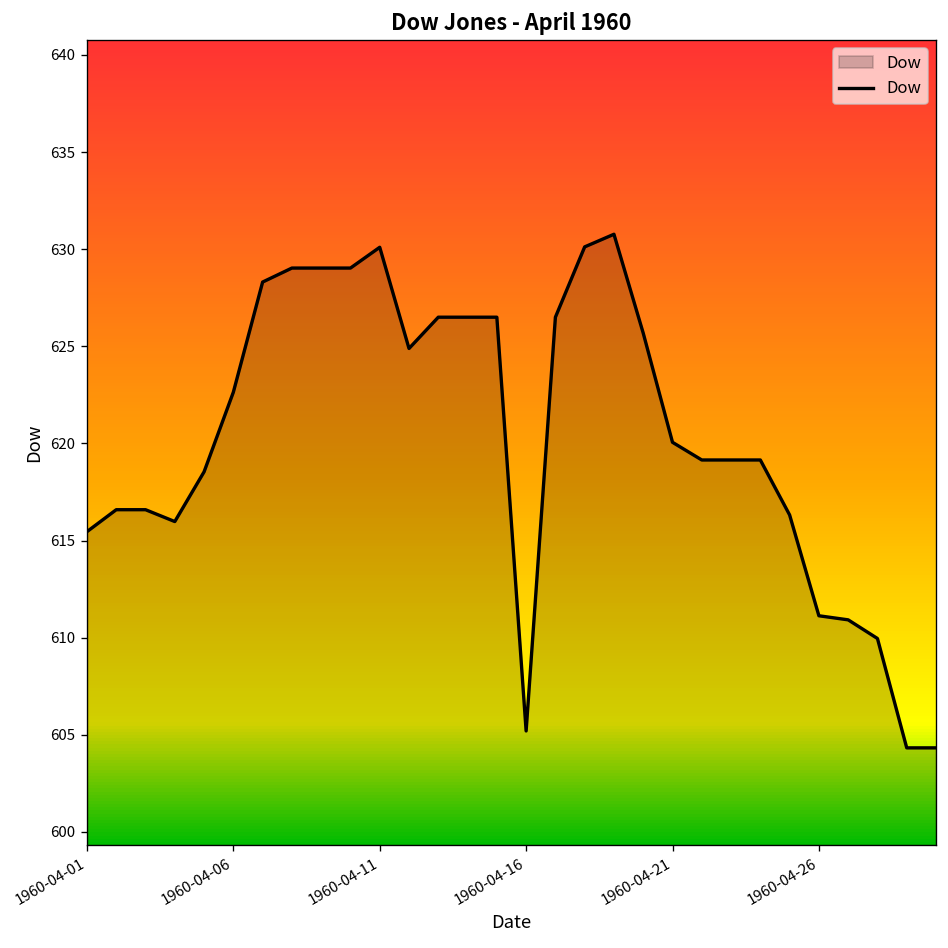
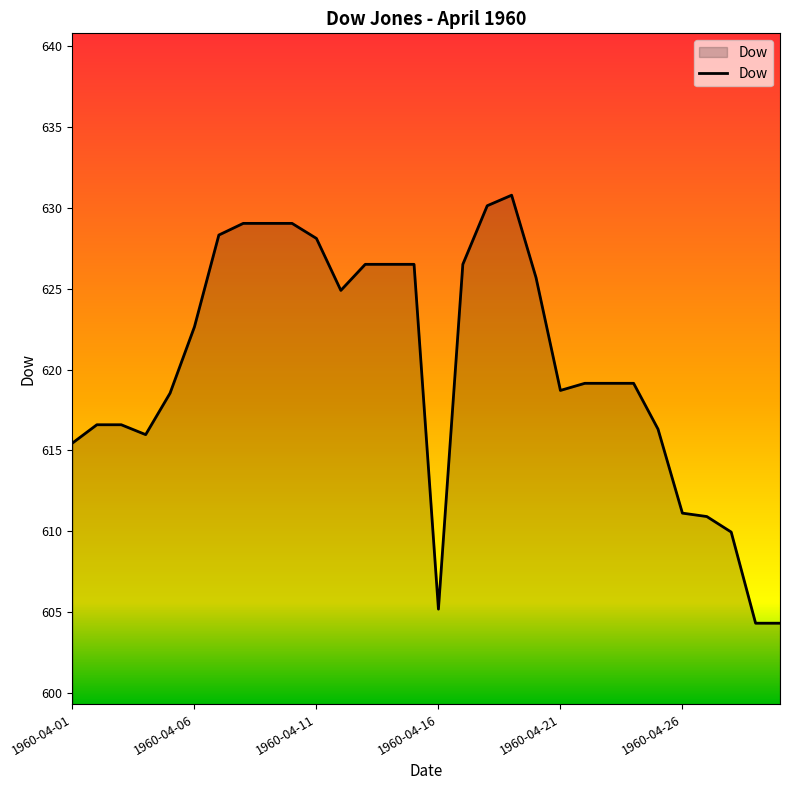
1960-04-11: 630.1 -> 628.1
1960-04-21: 620.1 -> 618.7
